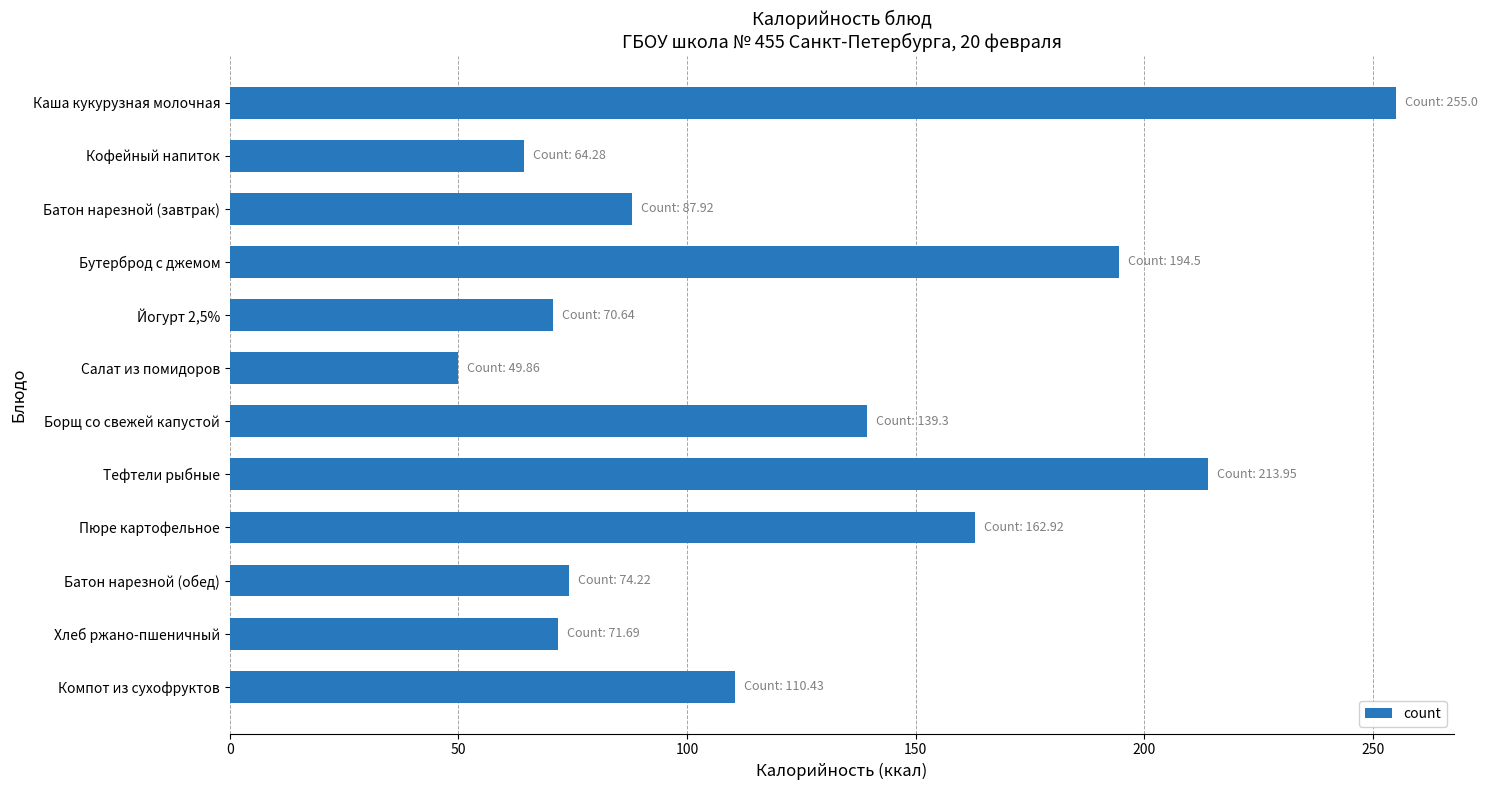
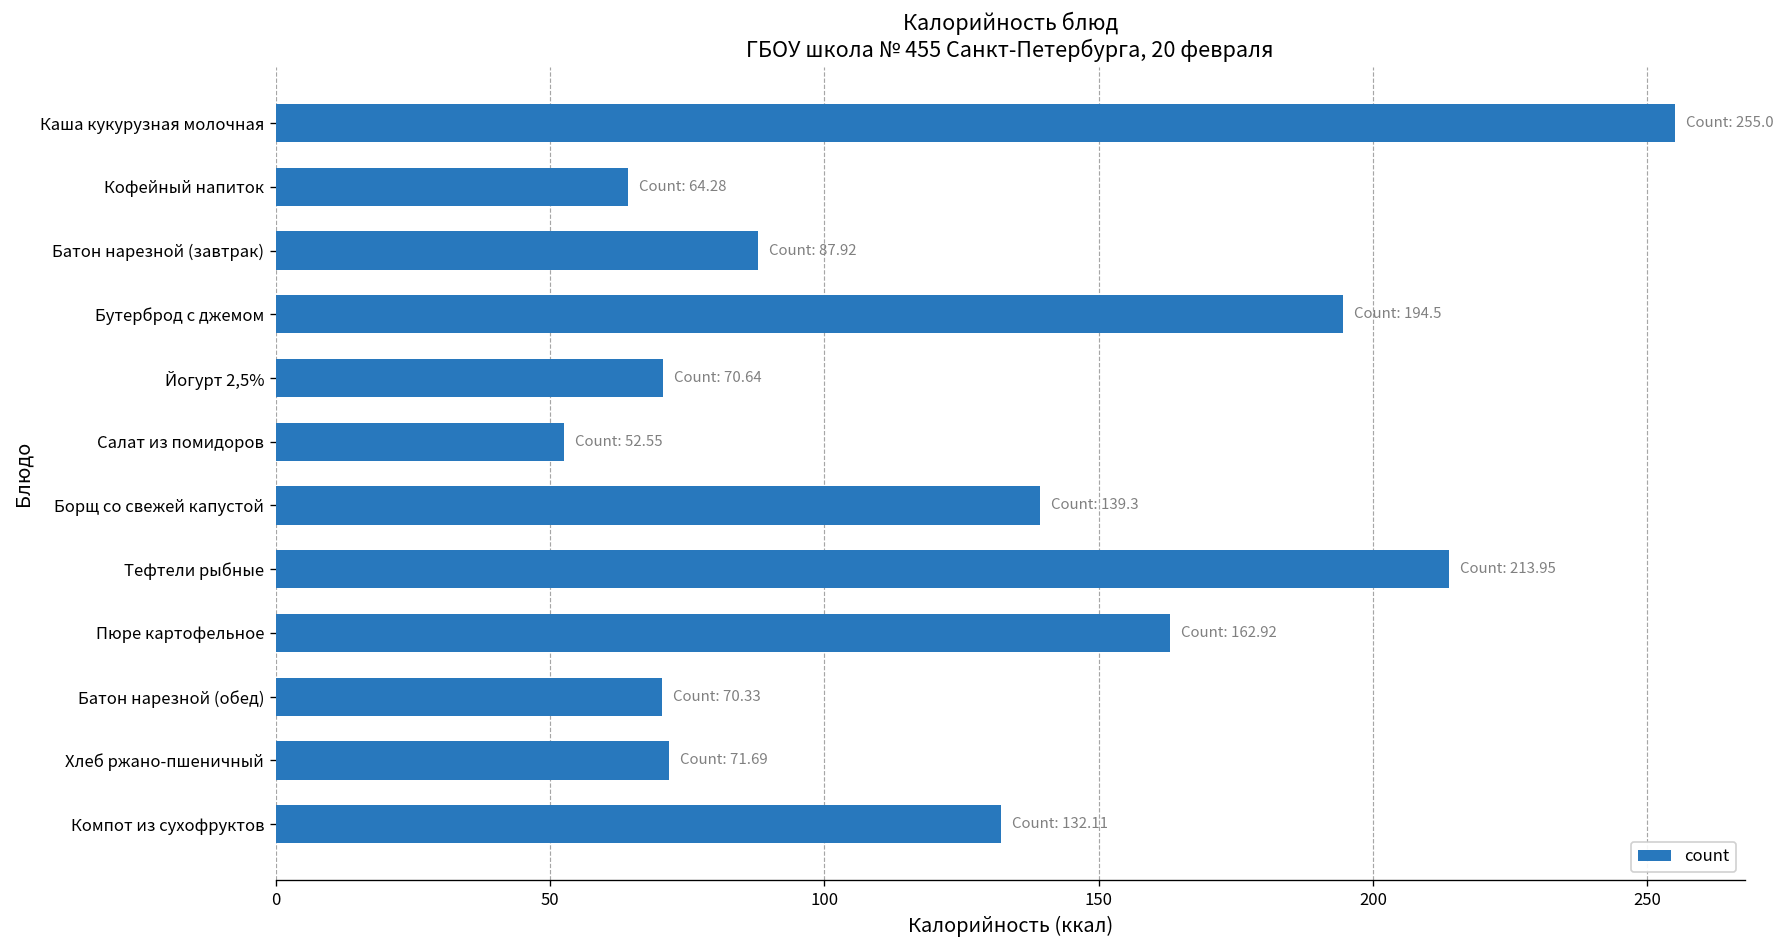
Салат из помидоров: 49.86 -> 52.55
Батон нарезной (обед): 74.22 -> 70.33
Компот из сухофруктов: 110.43 -> 132.11
